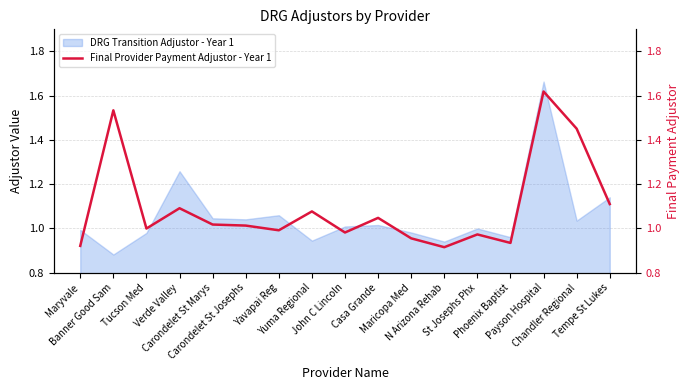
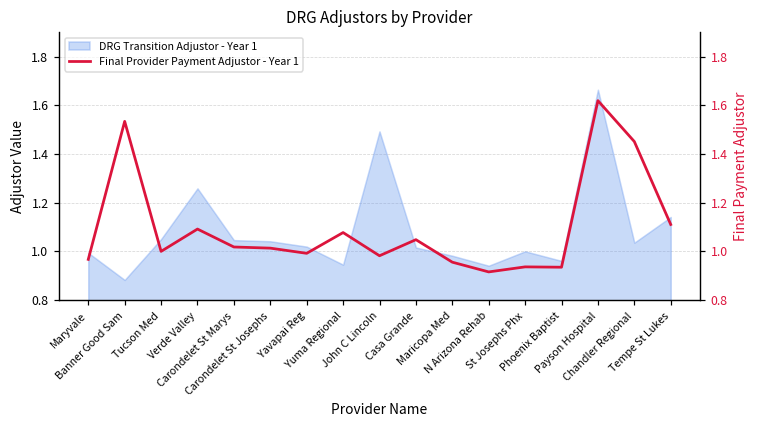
DRG Transition Adjustor - Year 1, Tucson Med: 0.98 -> 1.05
DRG Transition Adjustor - Year 1, Yavapai Reg: 1.06 -> 1.02
DRG Transition Adjustor - Year 1, John C Lincoln: 1.01 -> 1.49
Final Provider Payment Adjustor - Year 1, Maryvale: 0.92 -> 0.97
Final Provider Payment Adjustor - Year 1, St Josephs Phx: 0.97 -> 0.94
